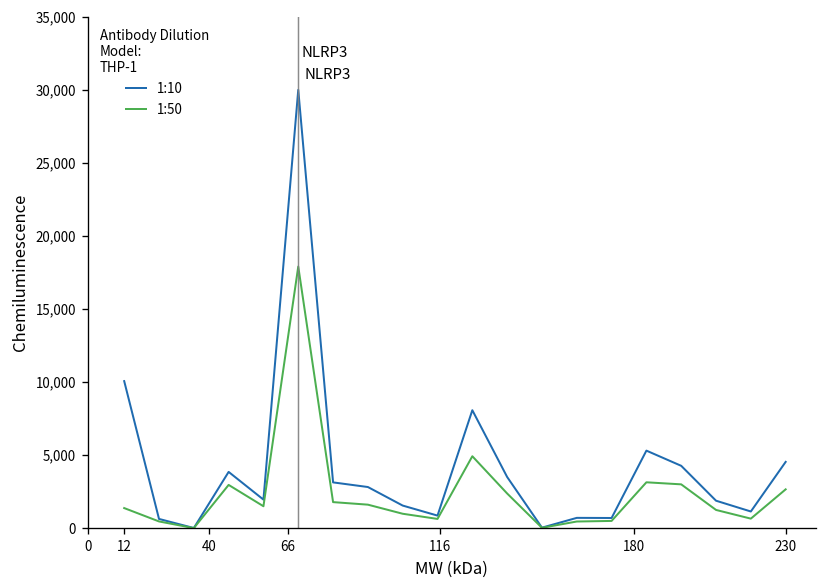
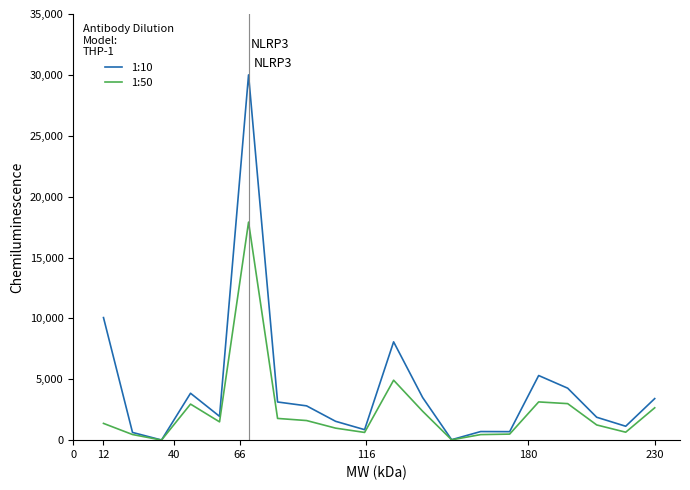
1:10, 230: 4,500 -> 3,400
